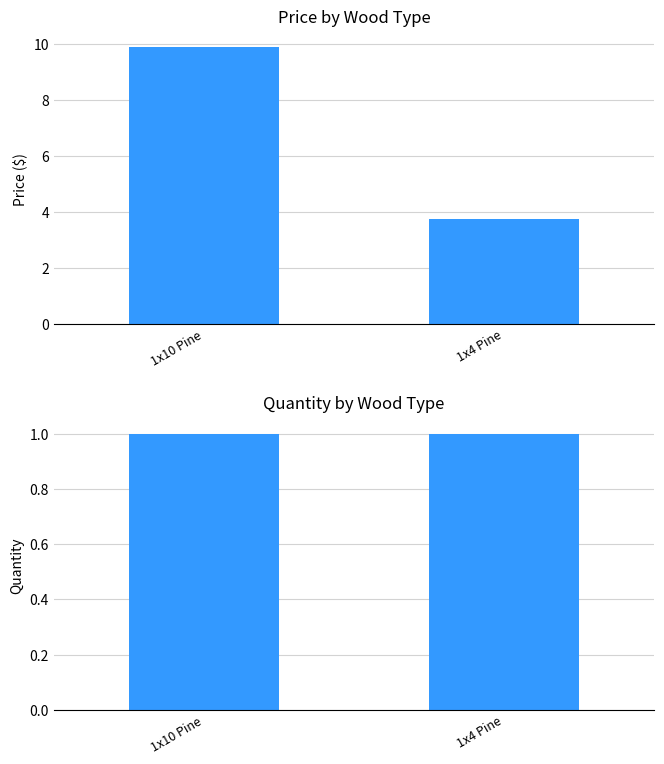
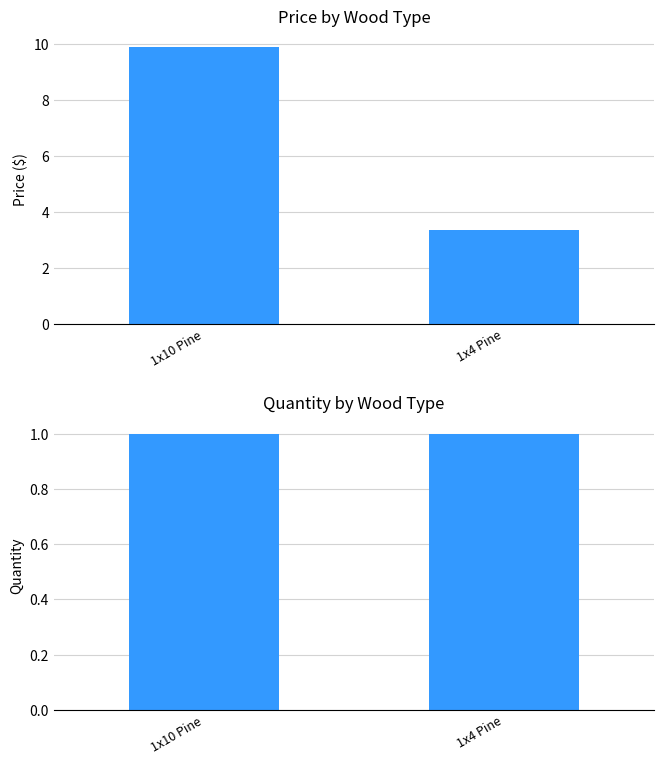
Price by Wood Type, 1x4 Pine: 3.8 -> 3.4
